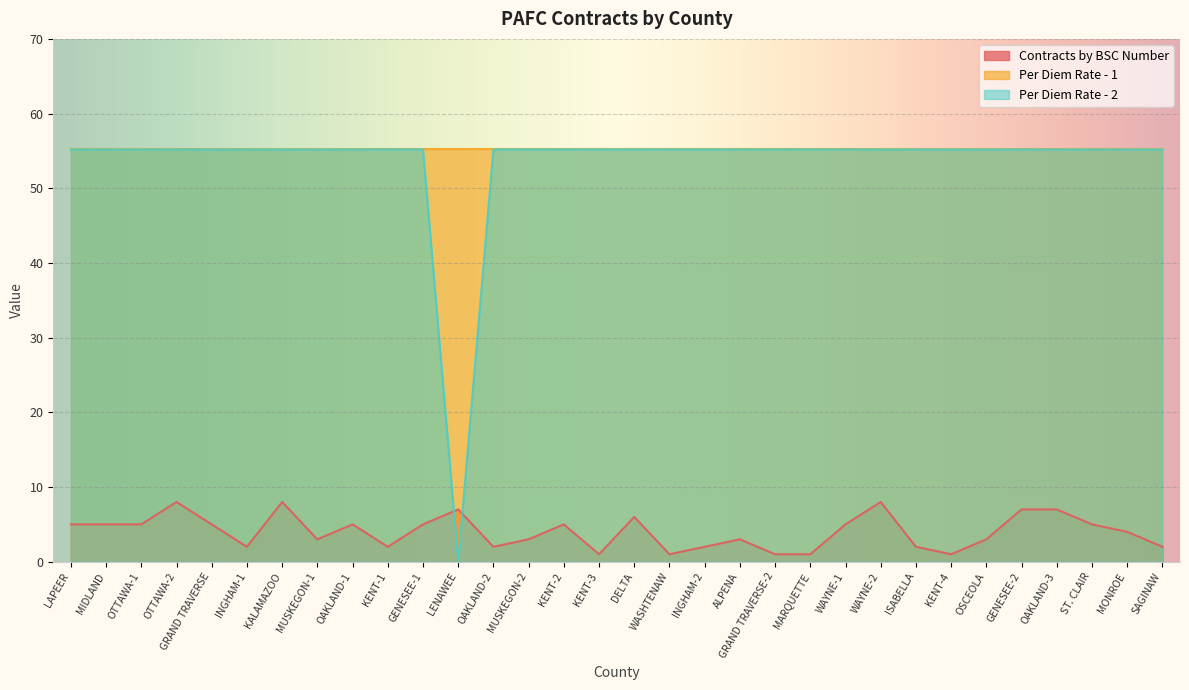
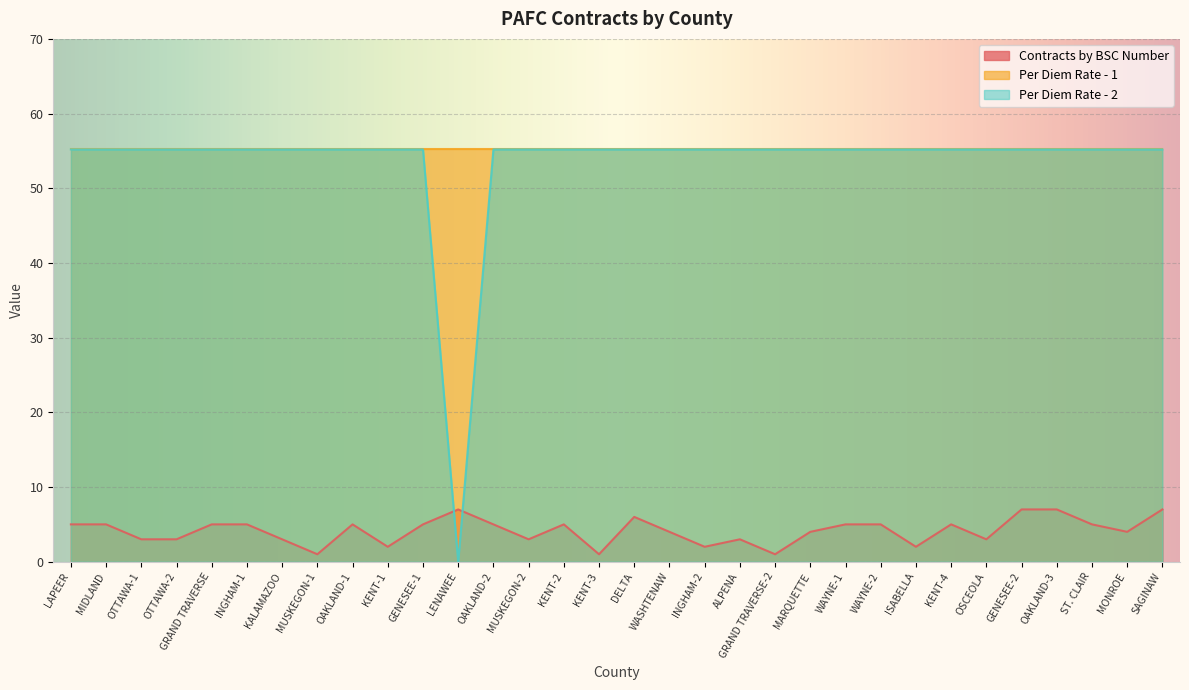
Contracts by BSC Number, OTTAWA-1: 5 -> 3
Contracts by BSC Number, OTTAWA-2: 8 -> 3
Contracts by BSC Number, INGHAM-1: 2 -> 5
Contracts by BSC Number, KALAMAZOO: 8 -> 3
Contracts by BSC Number, MUSKEGON-1: 3 -> 1
Contracts by BSC Number, OAKLAND-2: 2 -> 5
Contracts by BSC Number, WASHTENAW: 1 -> 4
Contracts by BSC Number, MARQUETTE: 1 -> 4
Contracts by BSC Number, WAYNE-2: 8 -> 5
Contracts by BSC Number, KENT-4: 1 -> 5
Contracts by BSC Number, SAGINAW: 2 -> 7
